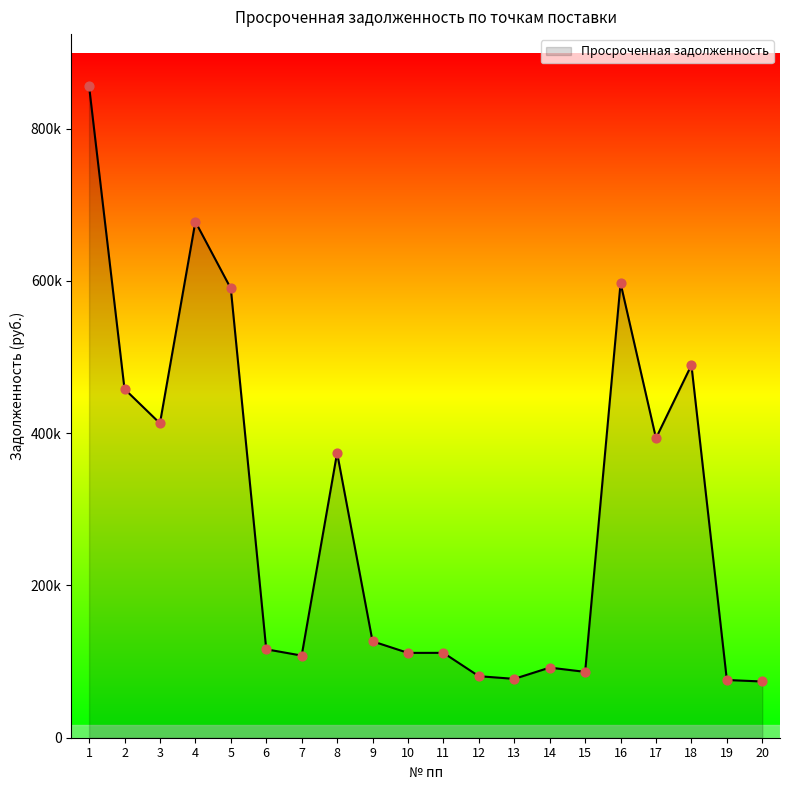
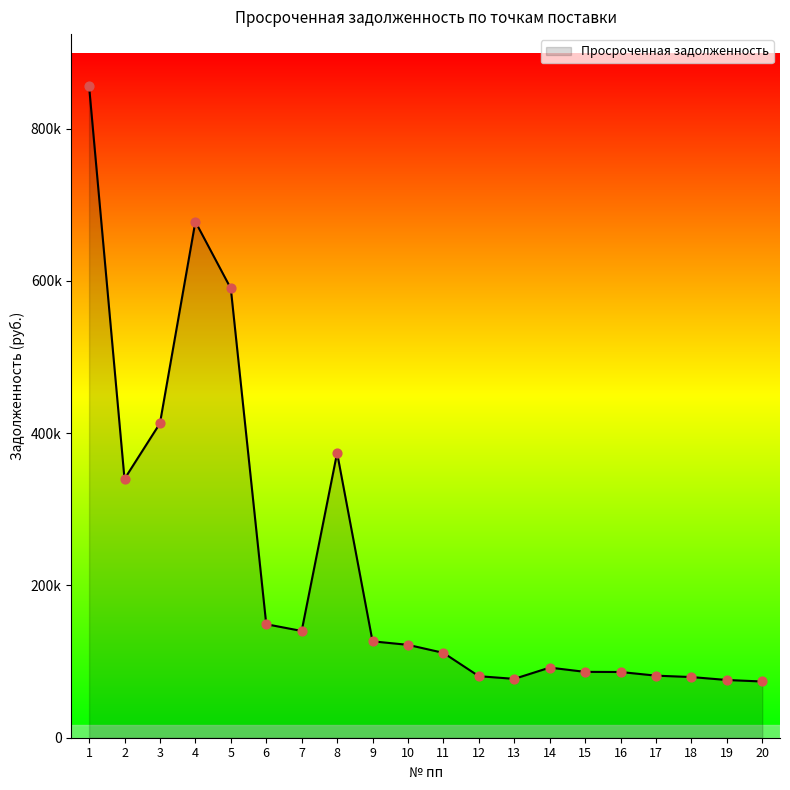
2: 460000 -> 340000
6: 120000 -> 150000
7: 110000 -> 140000
10: 110000 -> 120000
16: 600000 -> 90000
17: 390000 -> 80000
18: 490000 -> 80000
